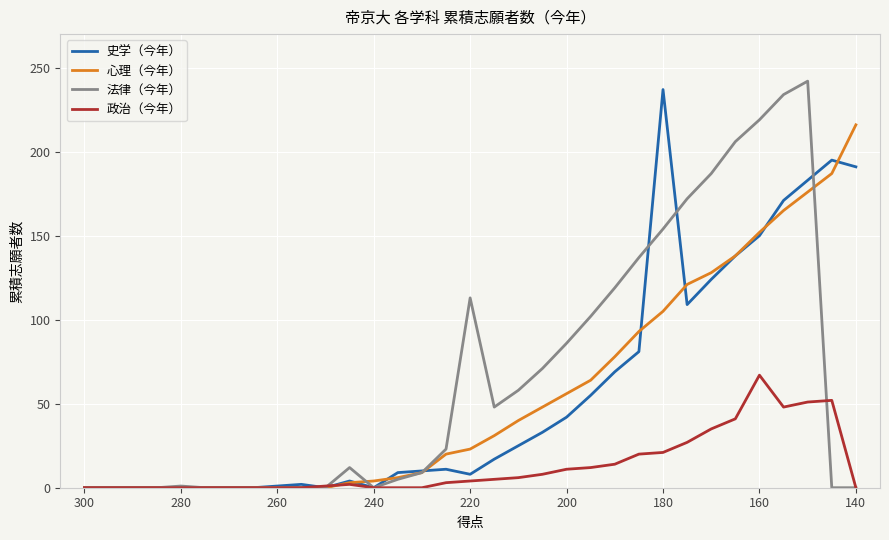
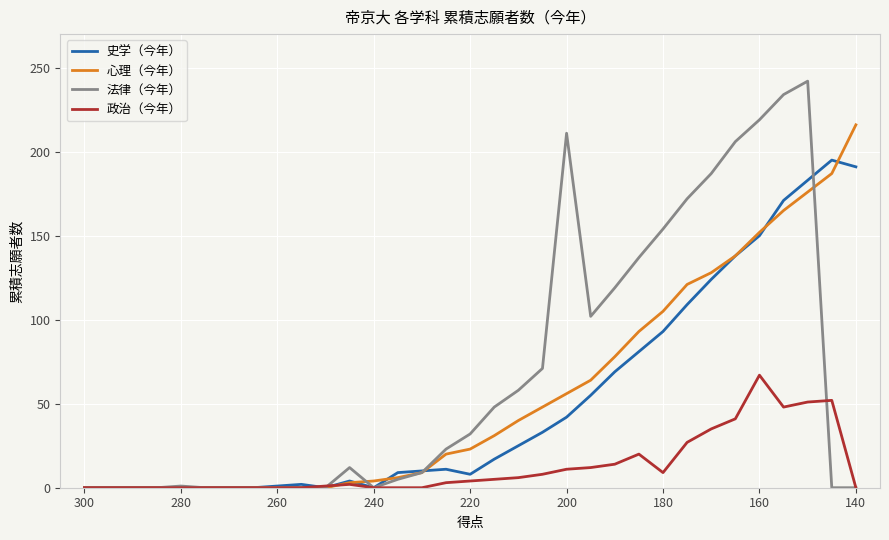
法律（今年）, 220: 113 -> 32
法律（今年）, 200: 86 -> 211
史学（今年）, 180: 237 -> 93
政治（今年）, 180: 21 -> 9
